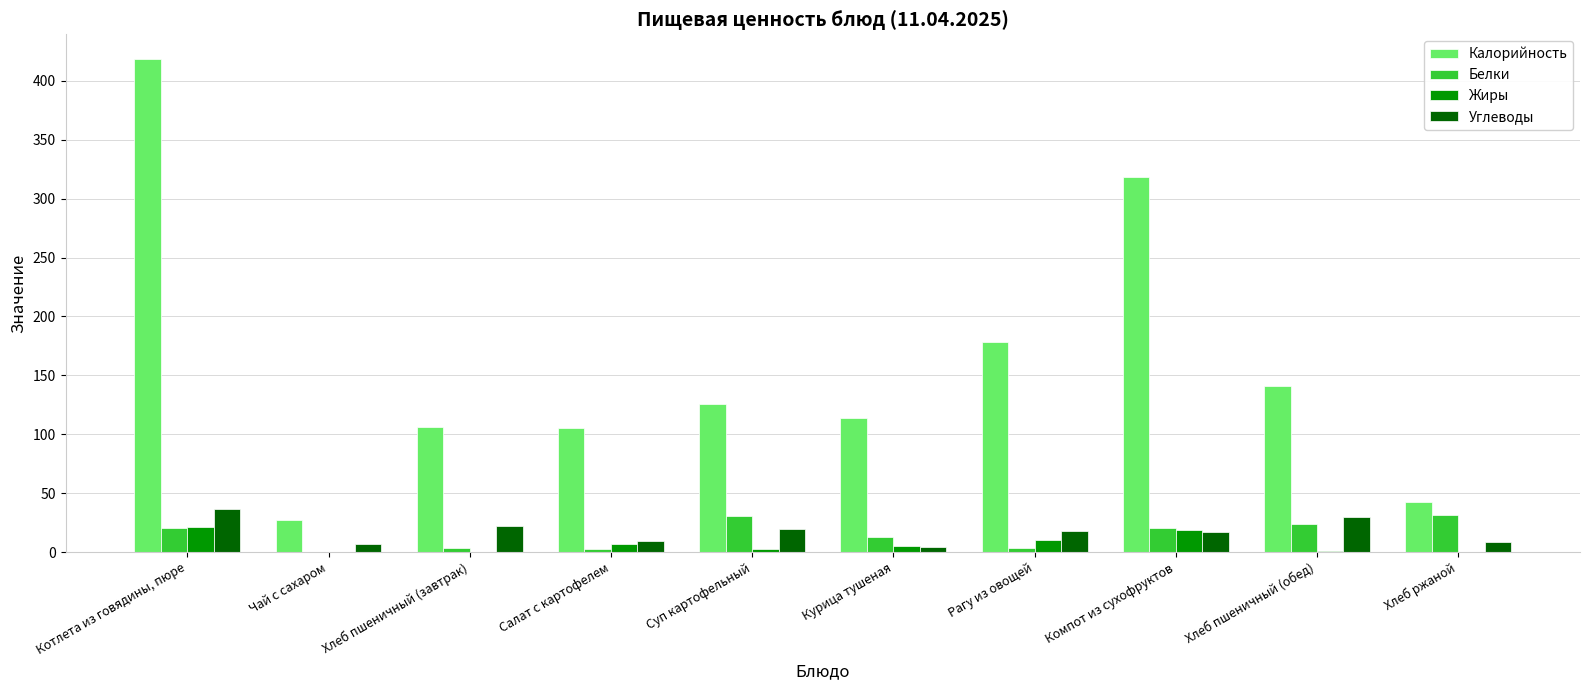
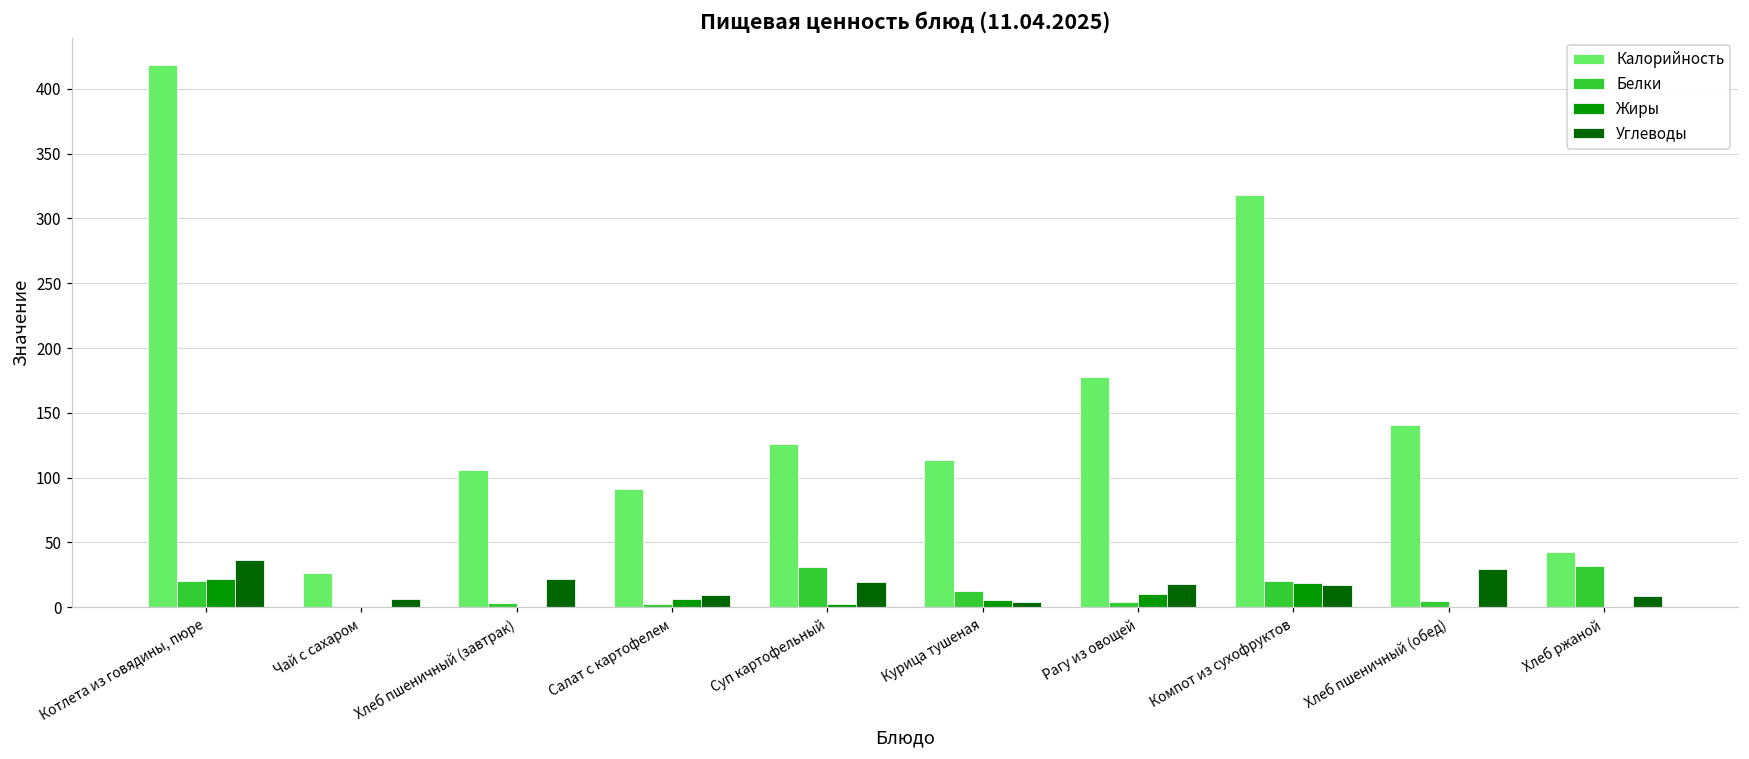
Калорийность, Салат с картофелем: 106 -> 91
Белки, Хлеб пшеничный (обед): 24 -> 5
